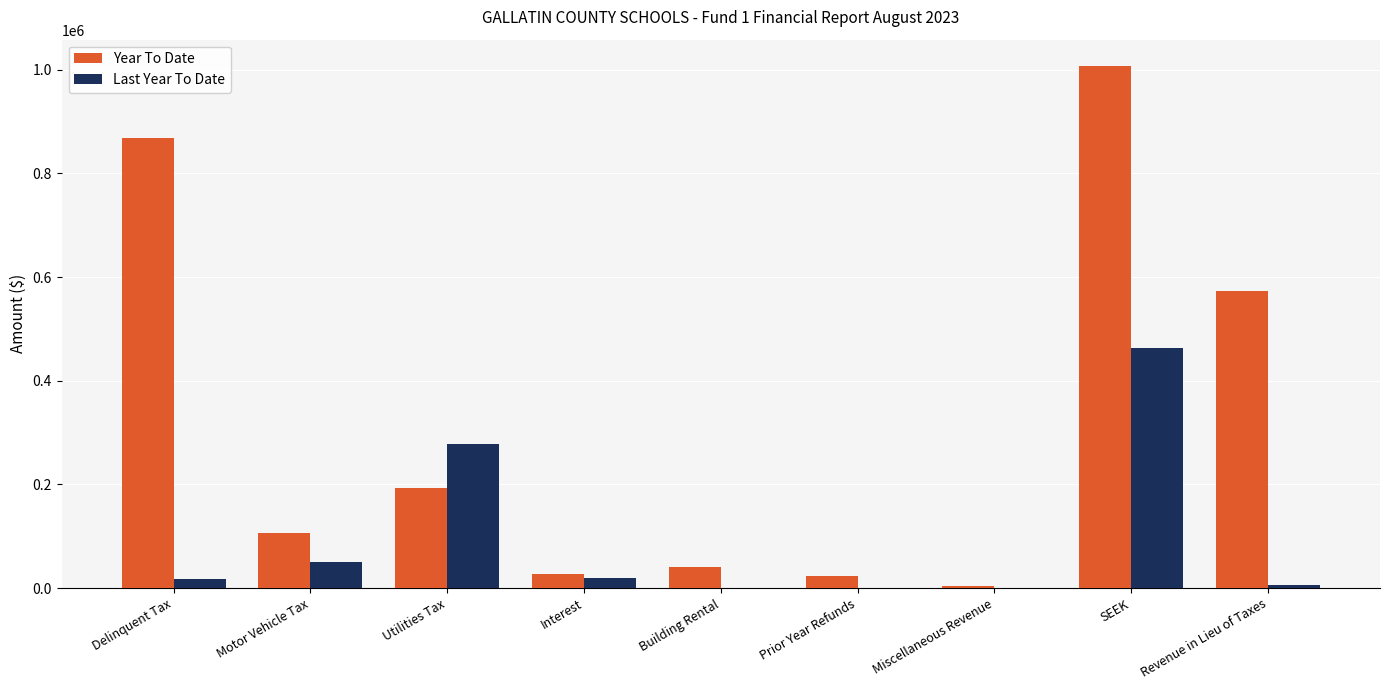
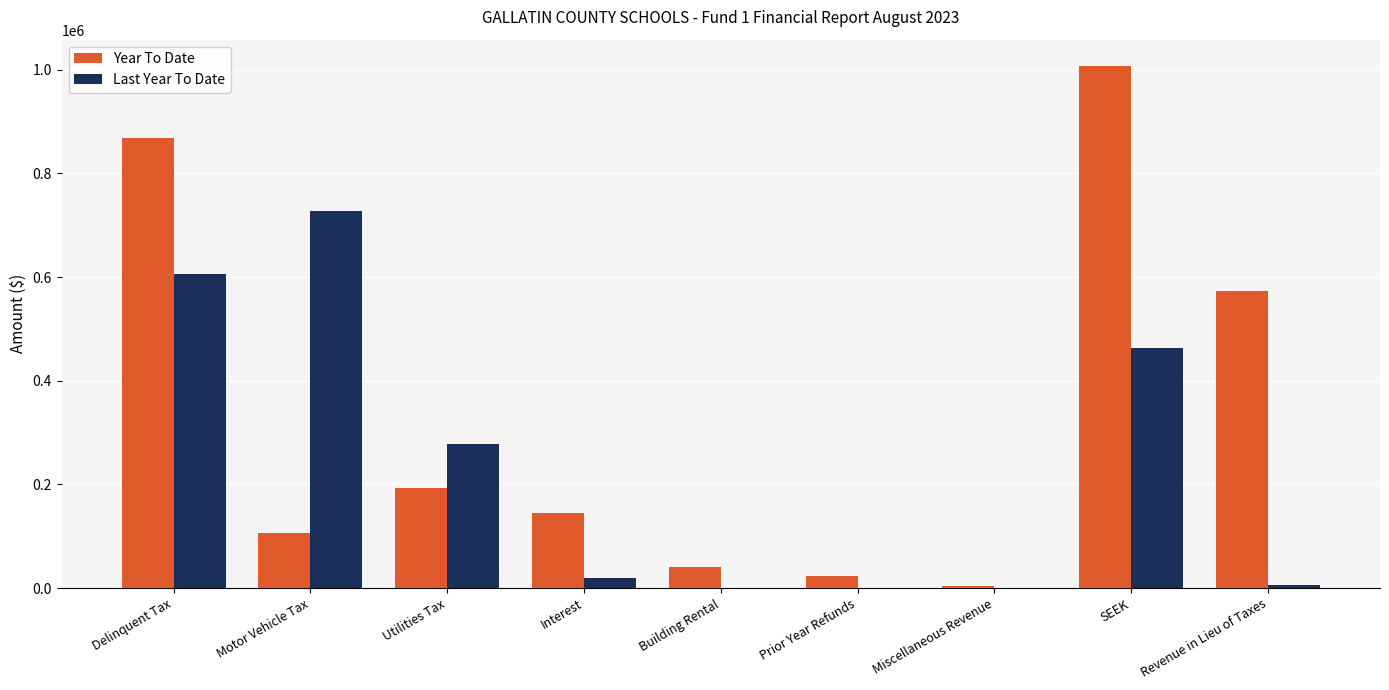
Last Year To Date, Delinquent Tax: 20000 -> 610000
Last Year To Date, Motor Vehicle Tax: 50000 -> 730000
Year To Date, Interest: 30000 -> 150000
